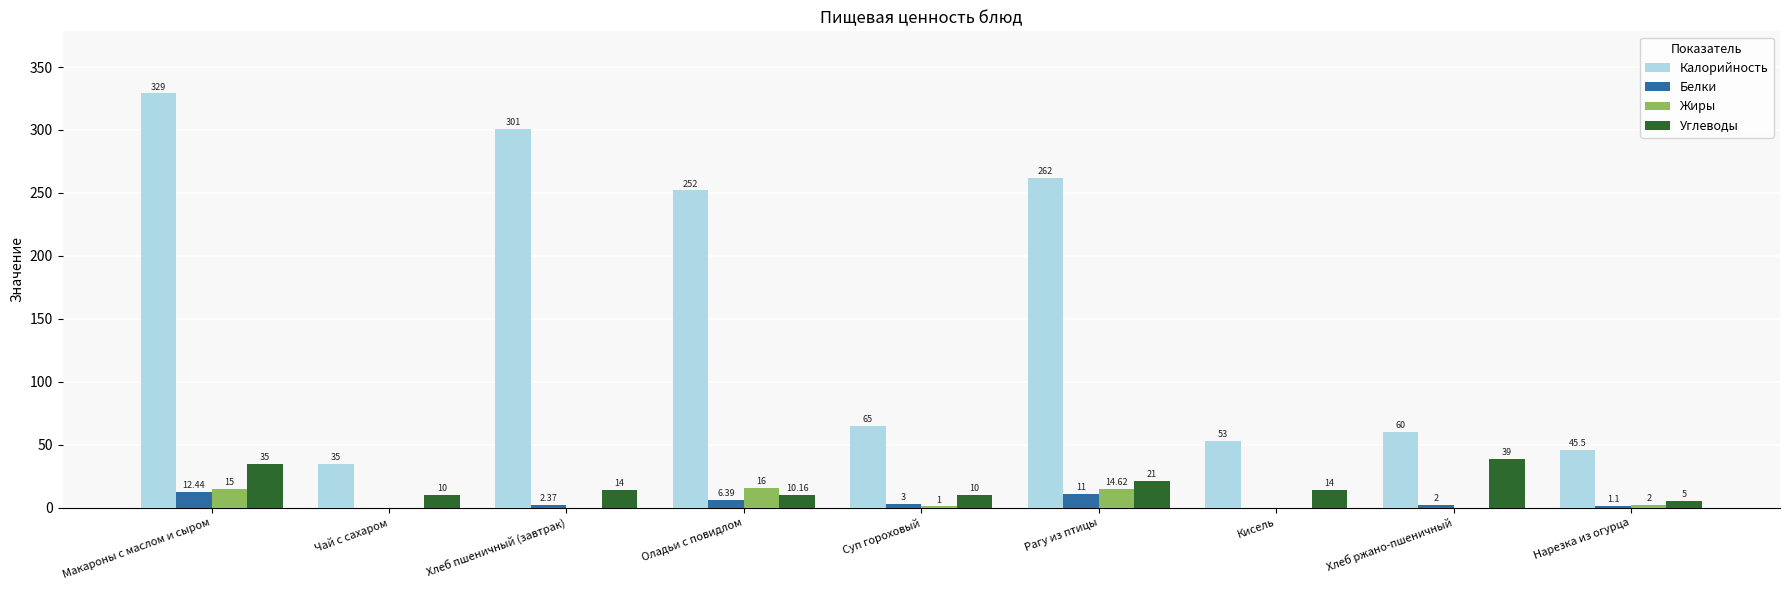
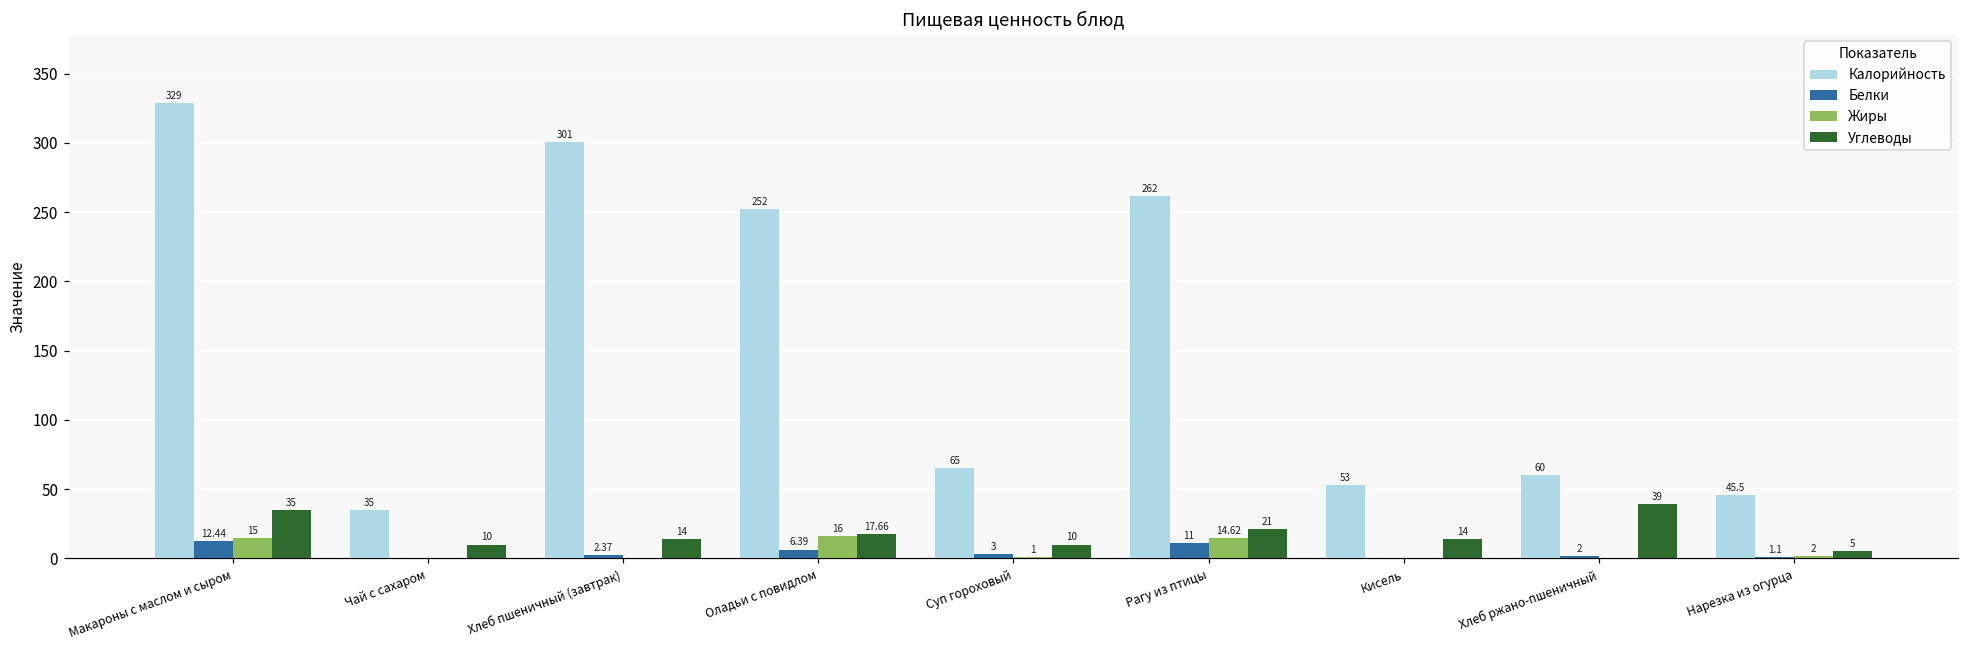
Углеводы, Оладьи с повидлом: 10.16 -> 17.66
